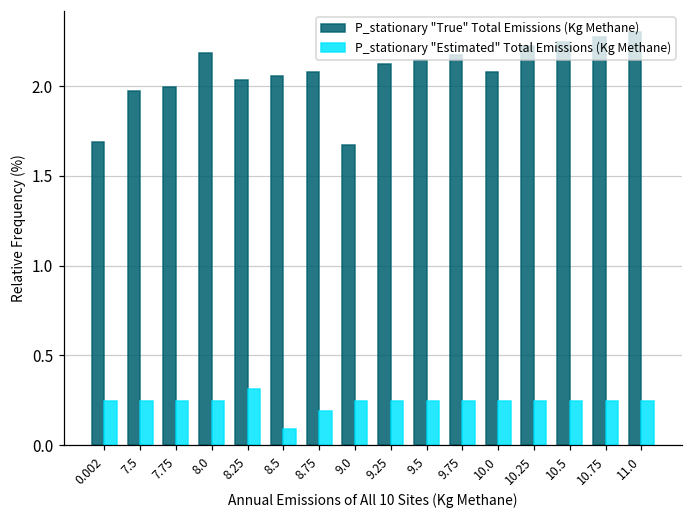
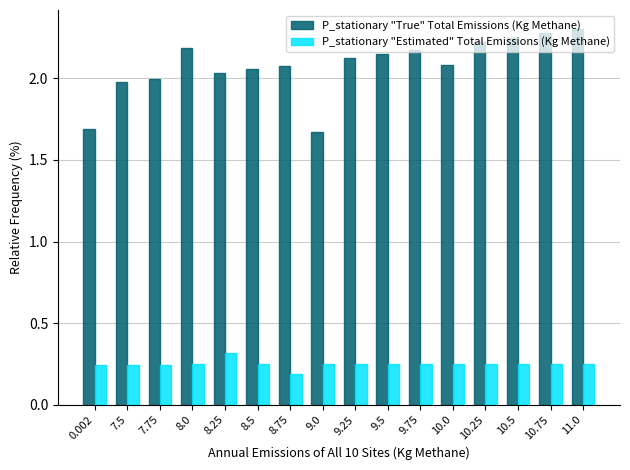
P_stationary "Estimated" Total Emissions (Kg Methane), 8.5: 0.09 -> 0.25
